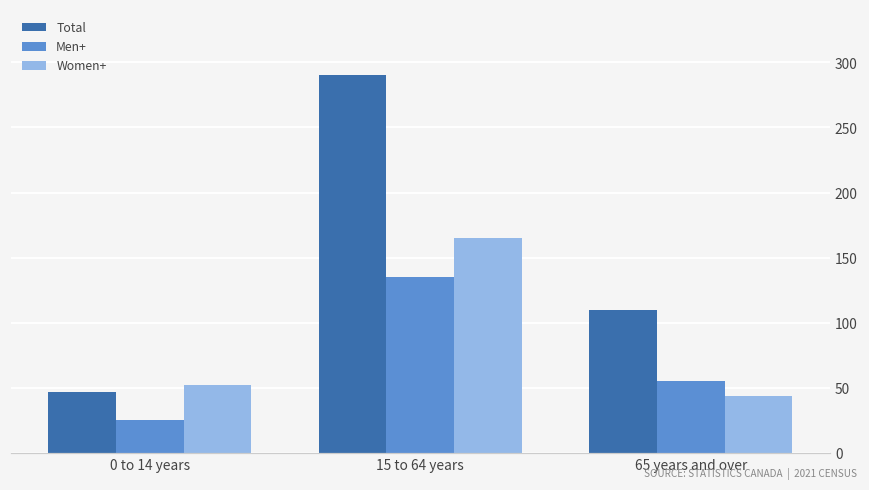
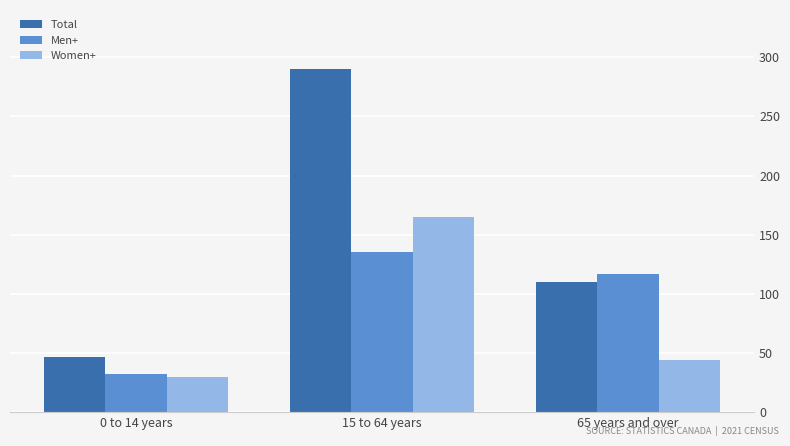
Men+, 0 to 14 years: 25 -> 32
Women+, 0 to 14 years: 52 -> 30
Men+, 65 years and over: 55 -> 117
